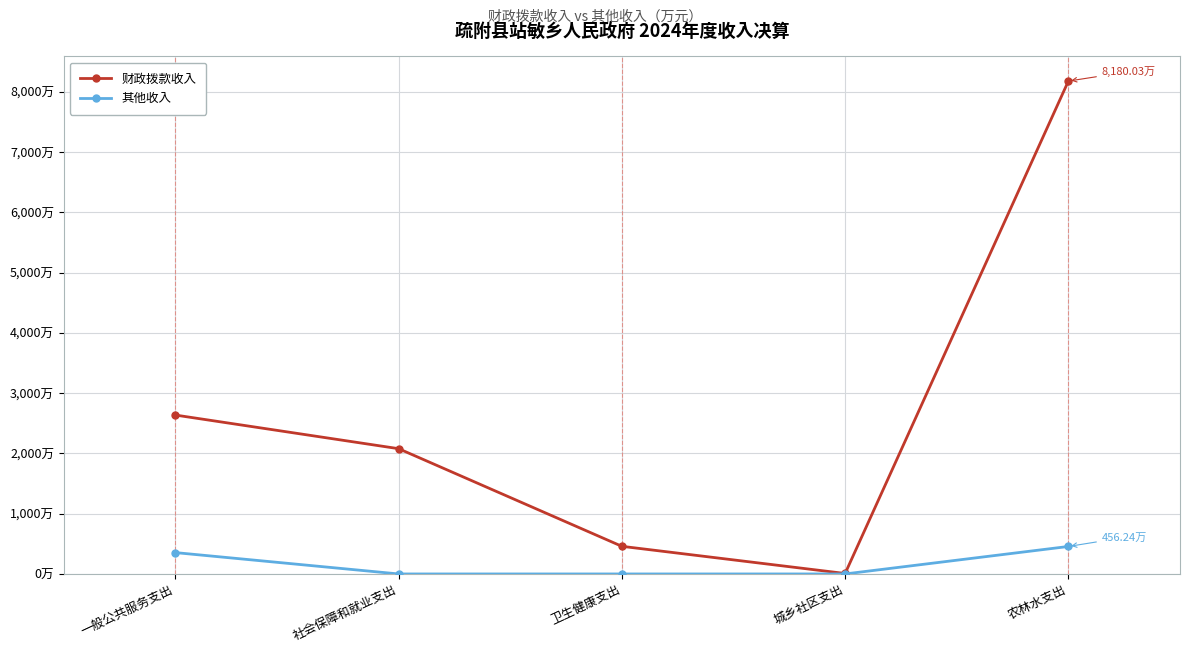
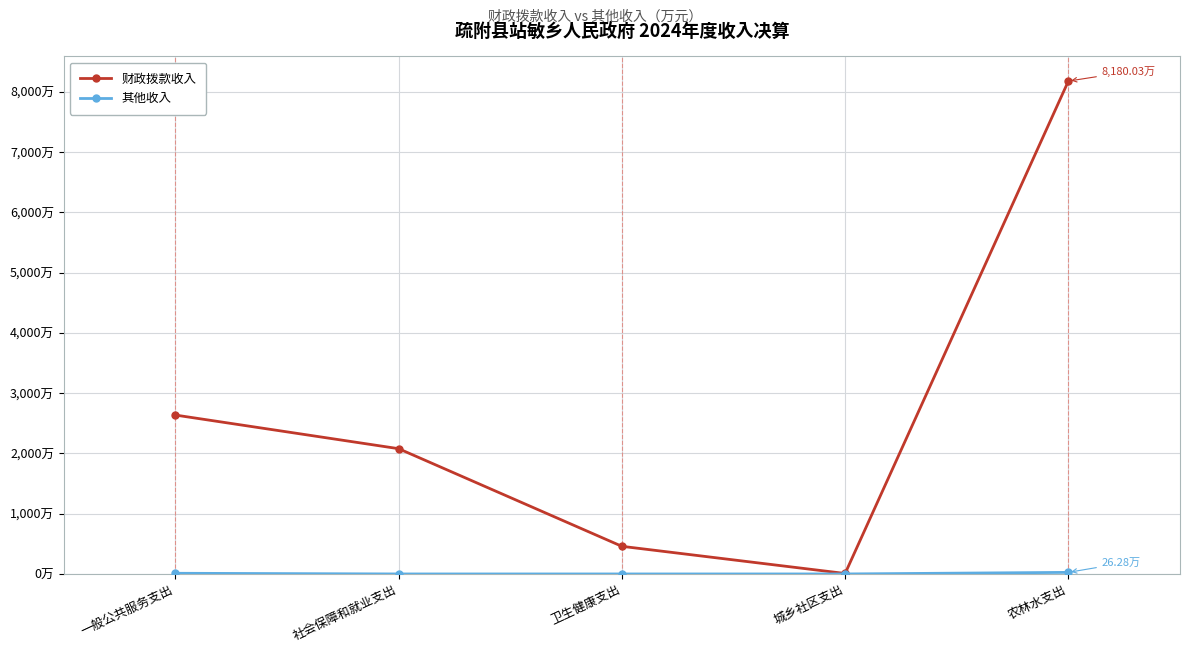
其他收入, 一般公共服务支出: 400万 -> 0万
其他收入, 农林水支出: 456.24万 -> 26.28万
